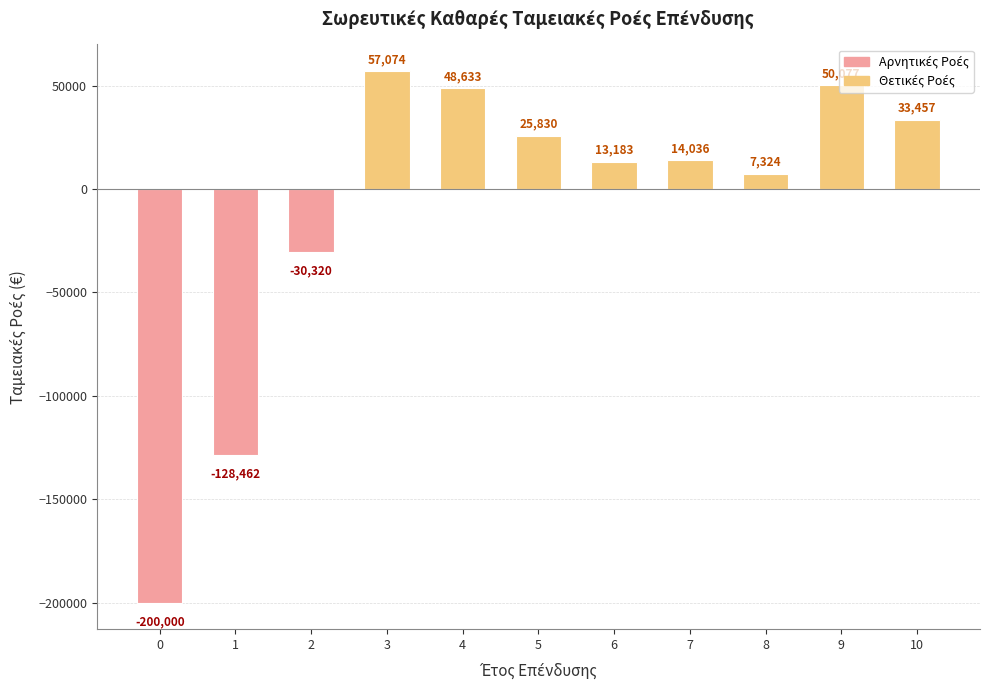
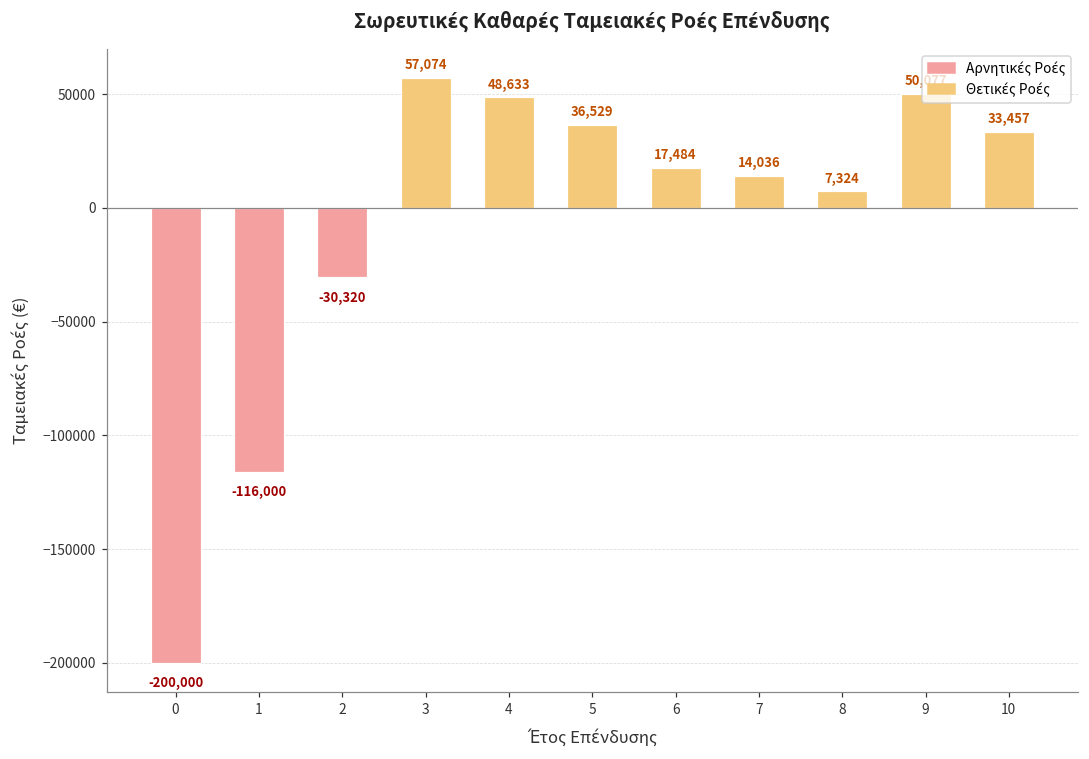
1: -128,462 -> -116,000
5: 25,830 -> 36,529
6: 13,183 -> 17,484
